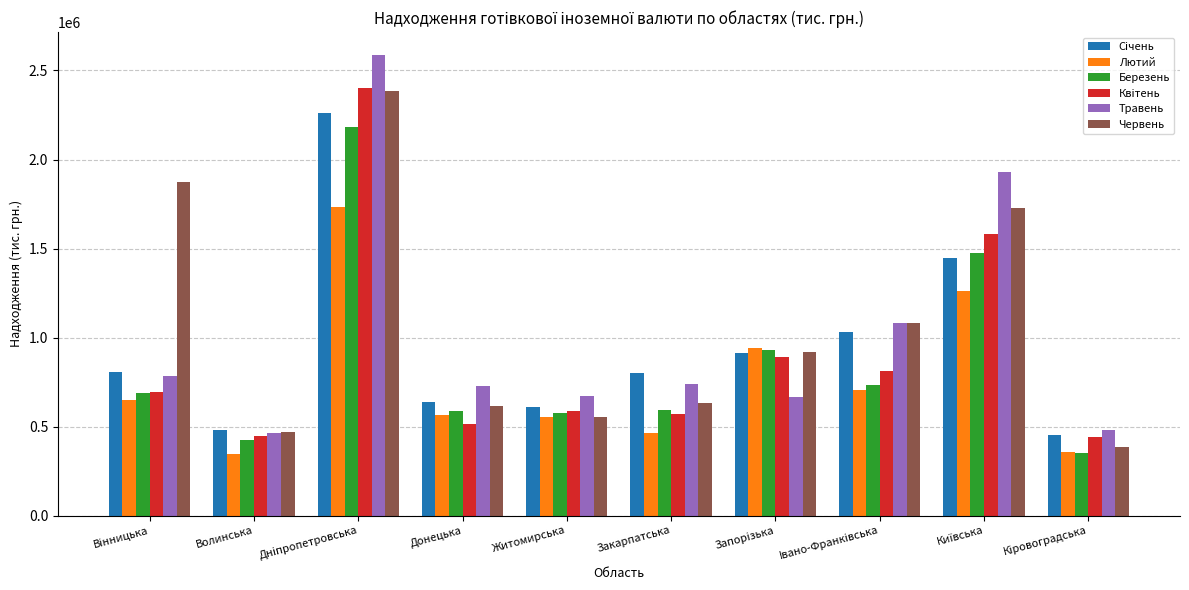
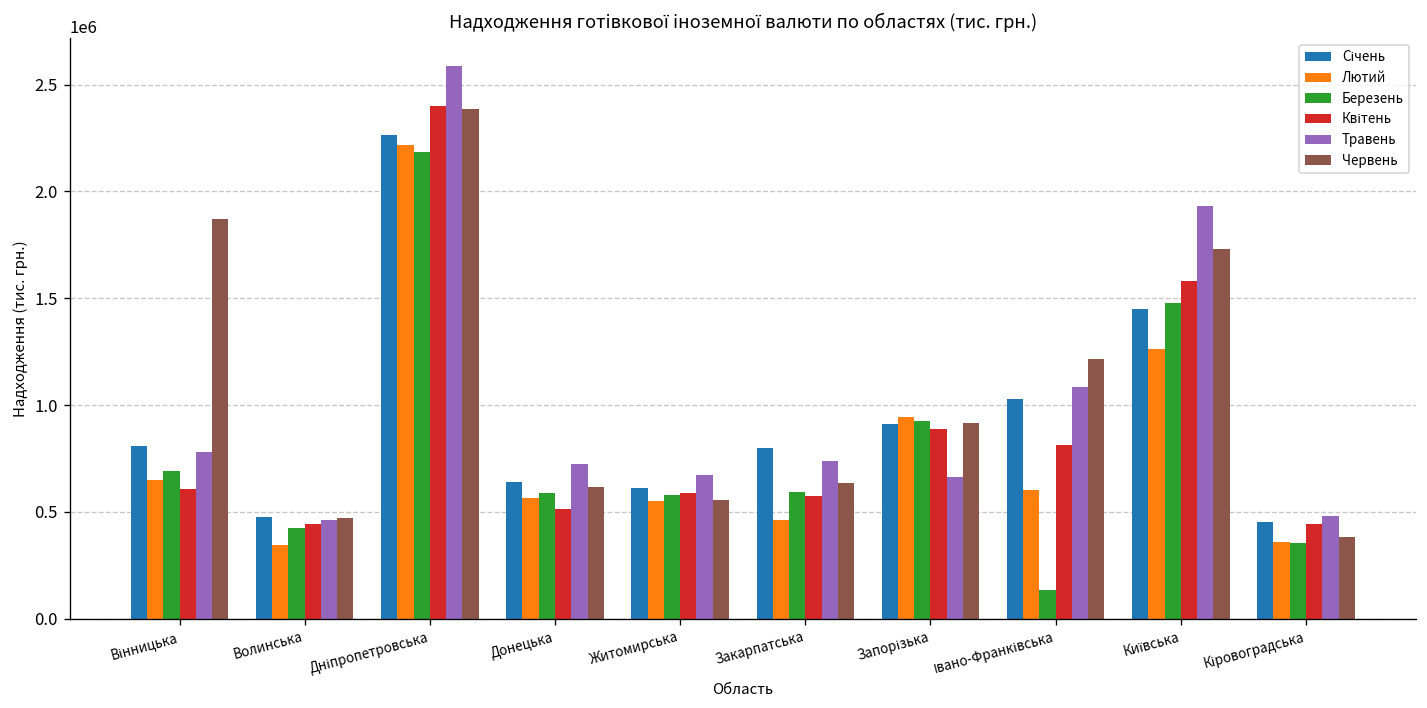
Квітень, Вінницька: 690000 -> 610000
Лютий, Дніпропетровська: 1730000 -> 2220000
Лютий, Івано-Франківська: 710000 -> 600000
Березень, Івано-Франківська: 740000 -> 140000
Червень, Івано-Франківська: 1080000 -> 1210000
